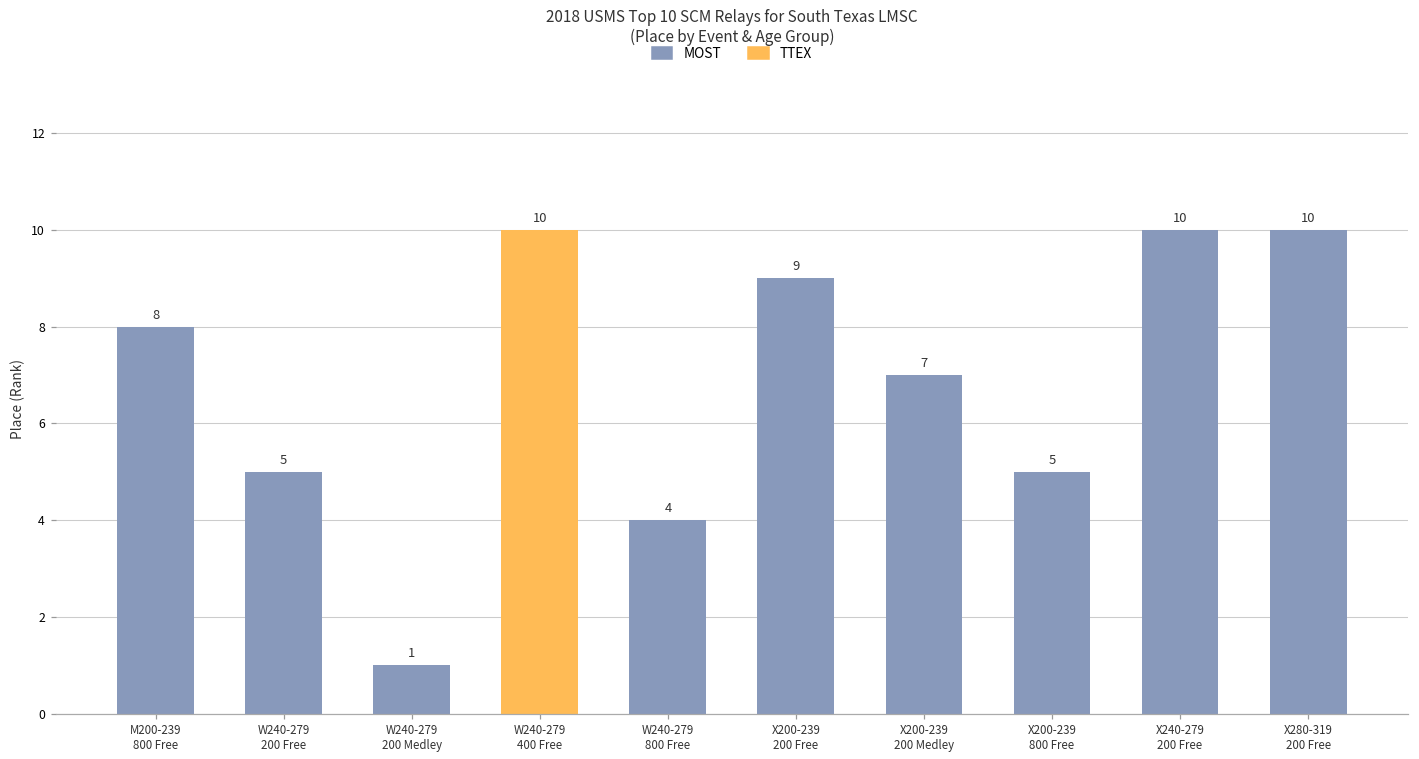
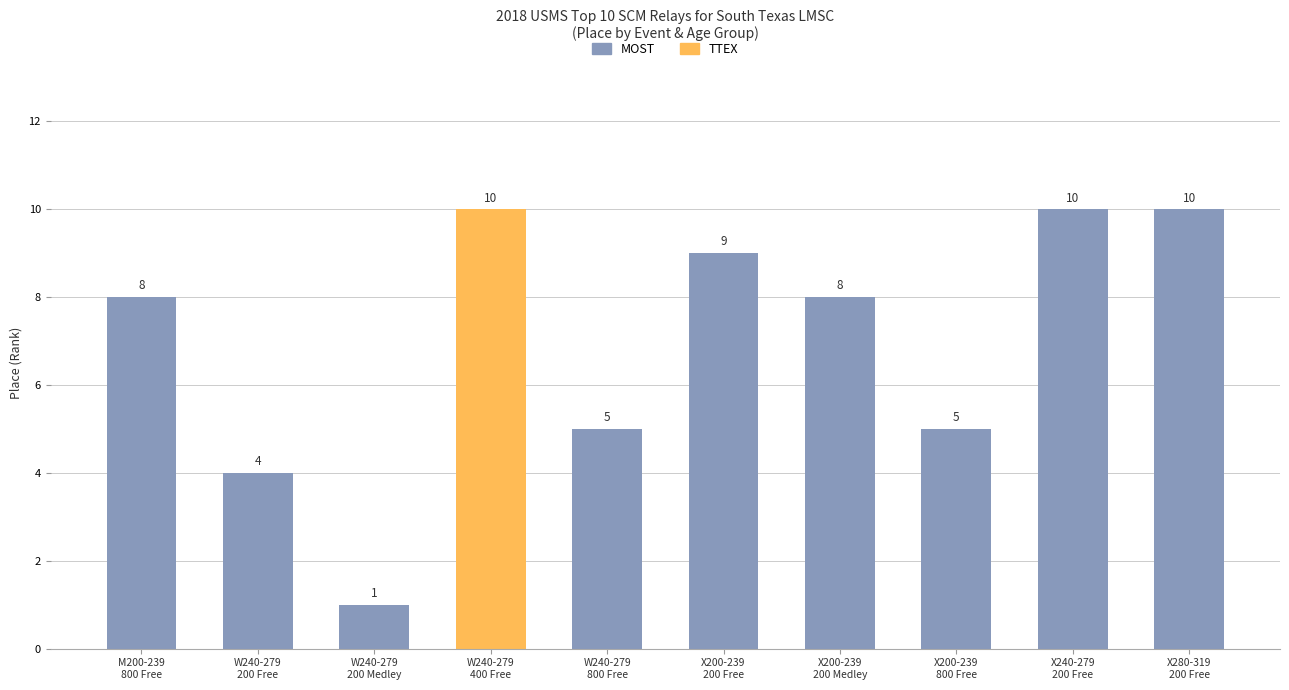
W240-279 200 Free: 5 -> 4
W240-279 800 Free: 4 -> 5
X200-239 200 Medley: 7 -> 8
